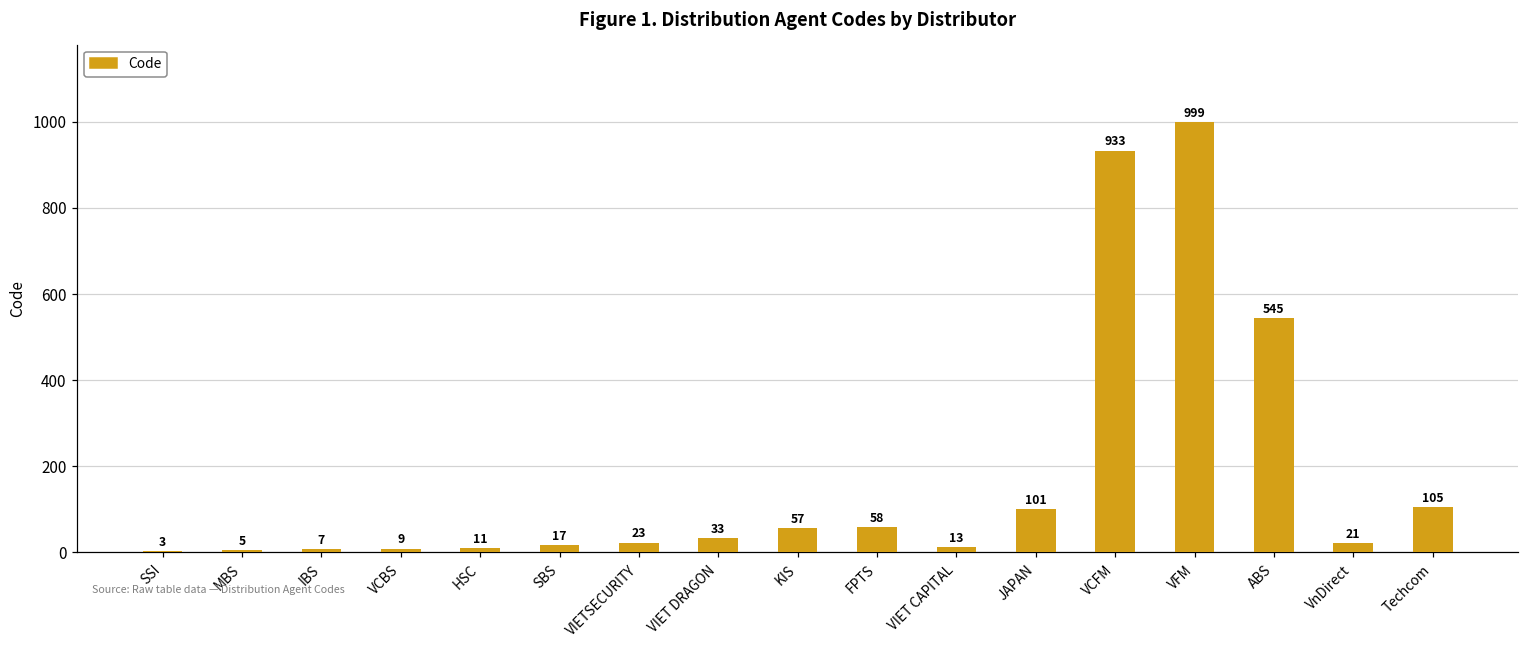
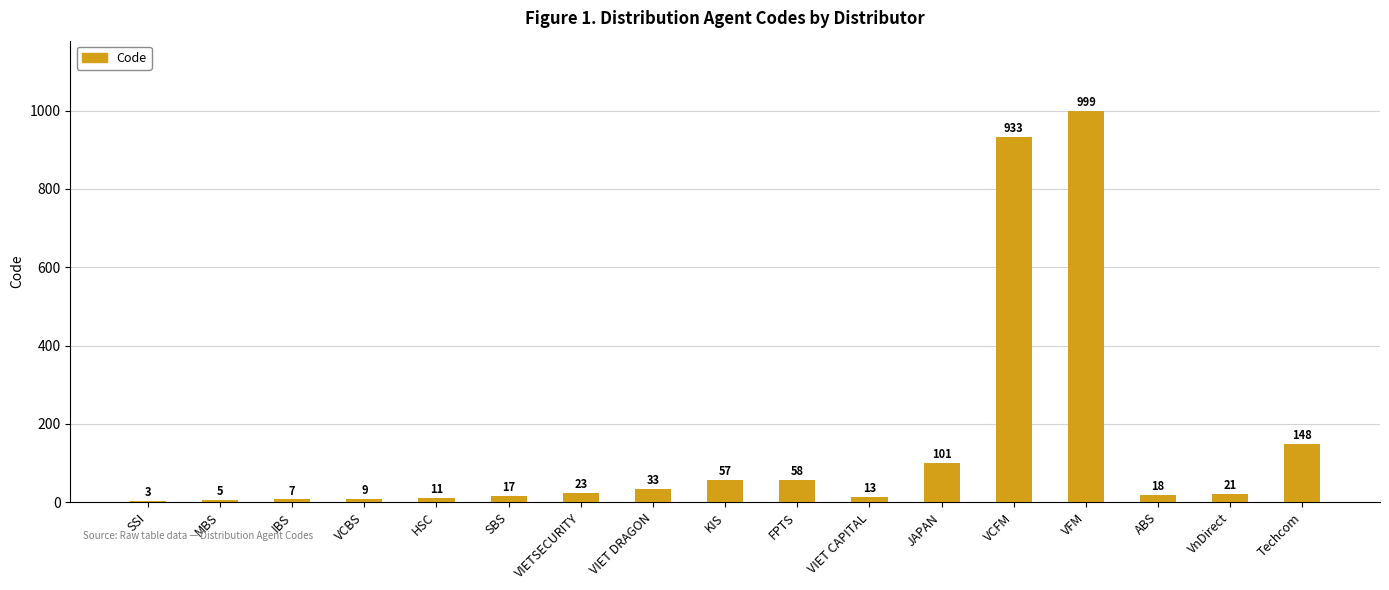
ABS: 545 -> 18
Techcom: 105 -> 148
